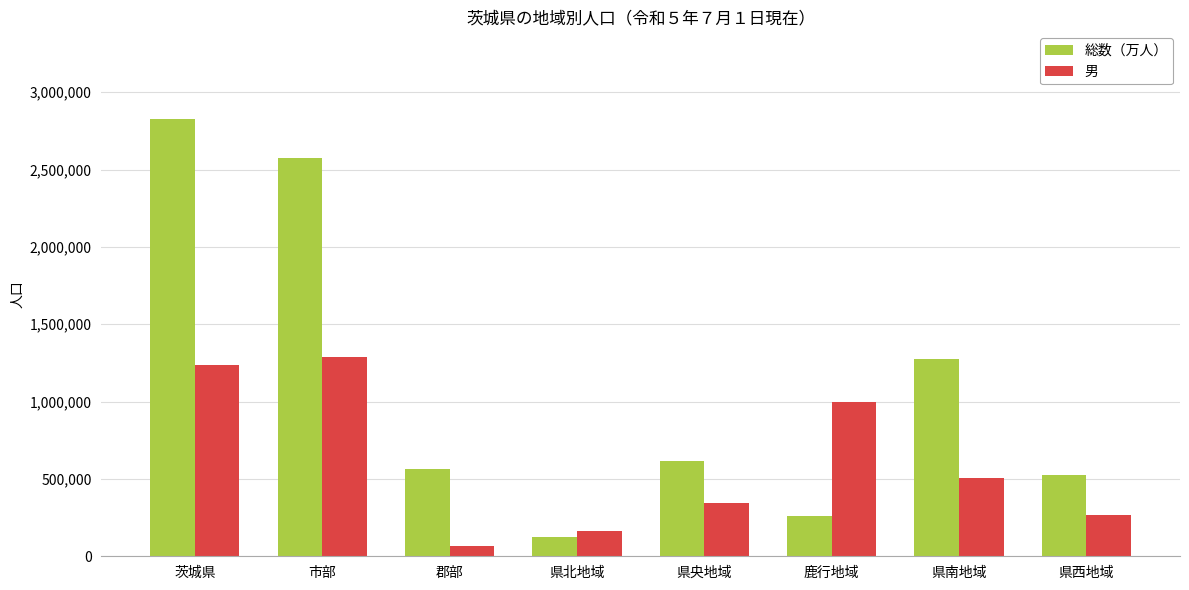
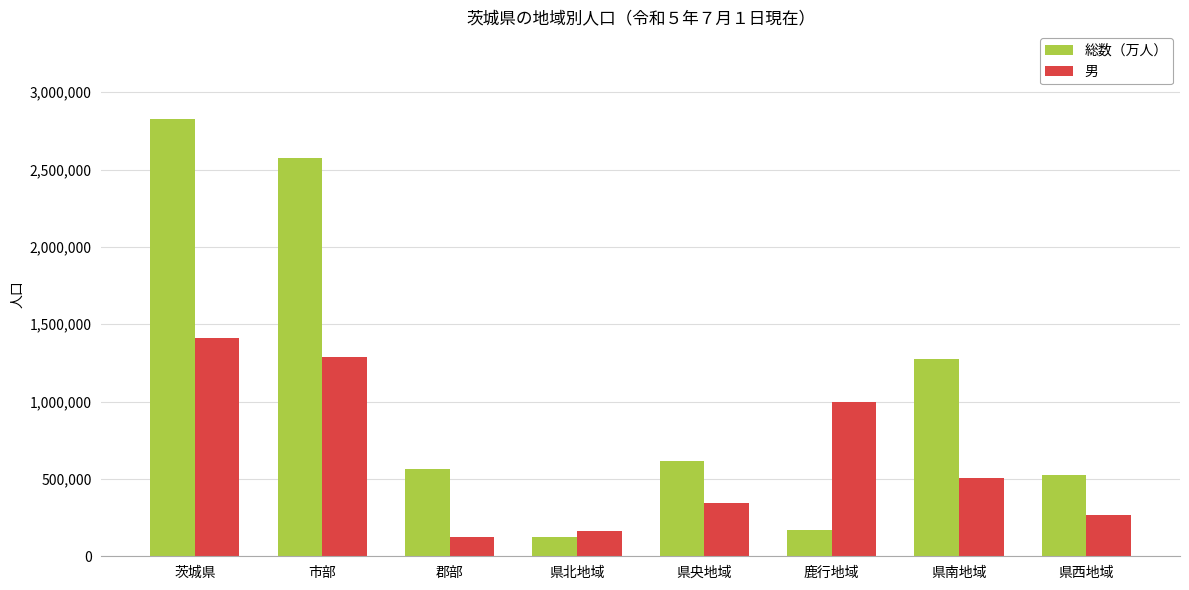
男, 茨城県: 1,240,000 -> 1,410,000
男, 郡部: 70,000 -> 130,000
総数（万人）, 鹿行地域: 260,000 -> 170,000
